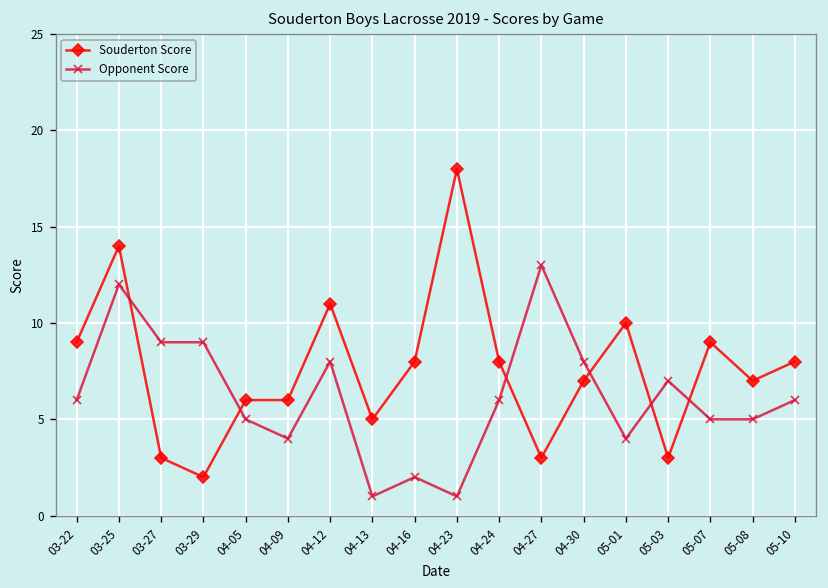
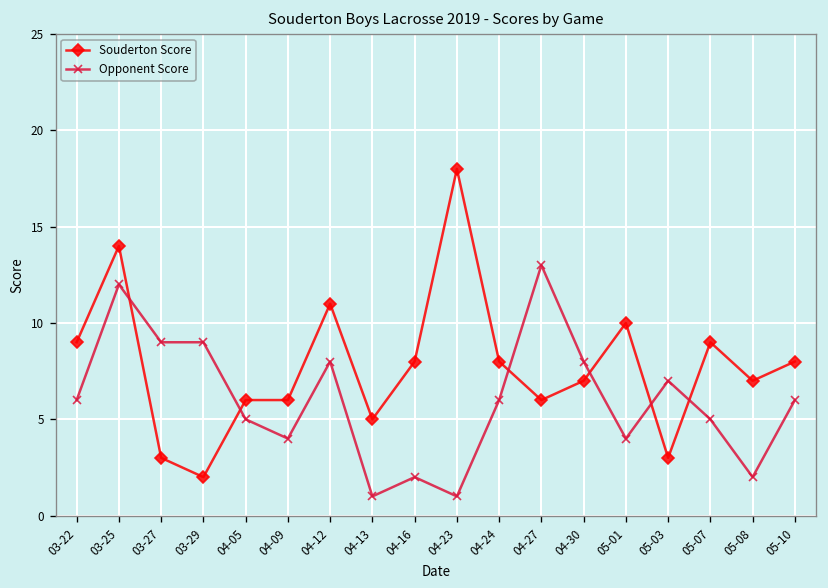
Souderton Score, 04-27: 3 -> 6
Opponent Score, 05-08: 5 -> 2
